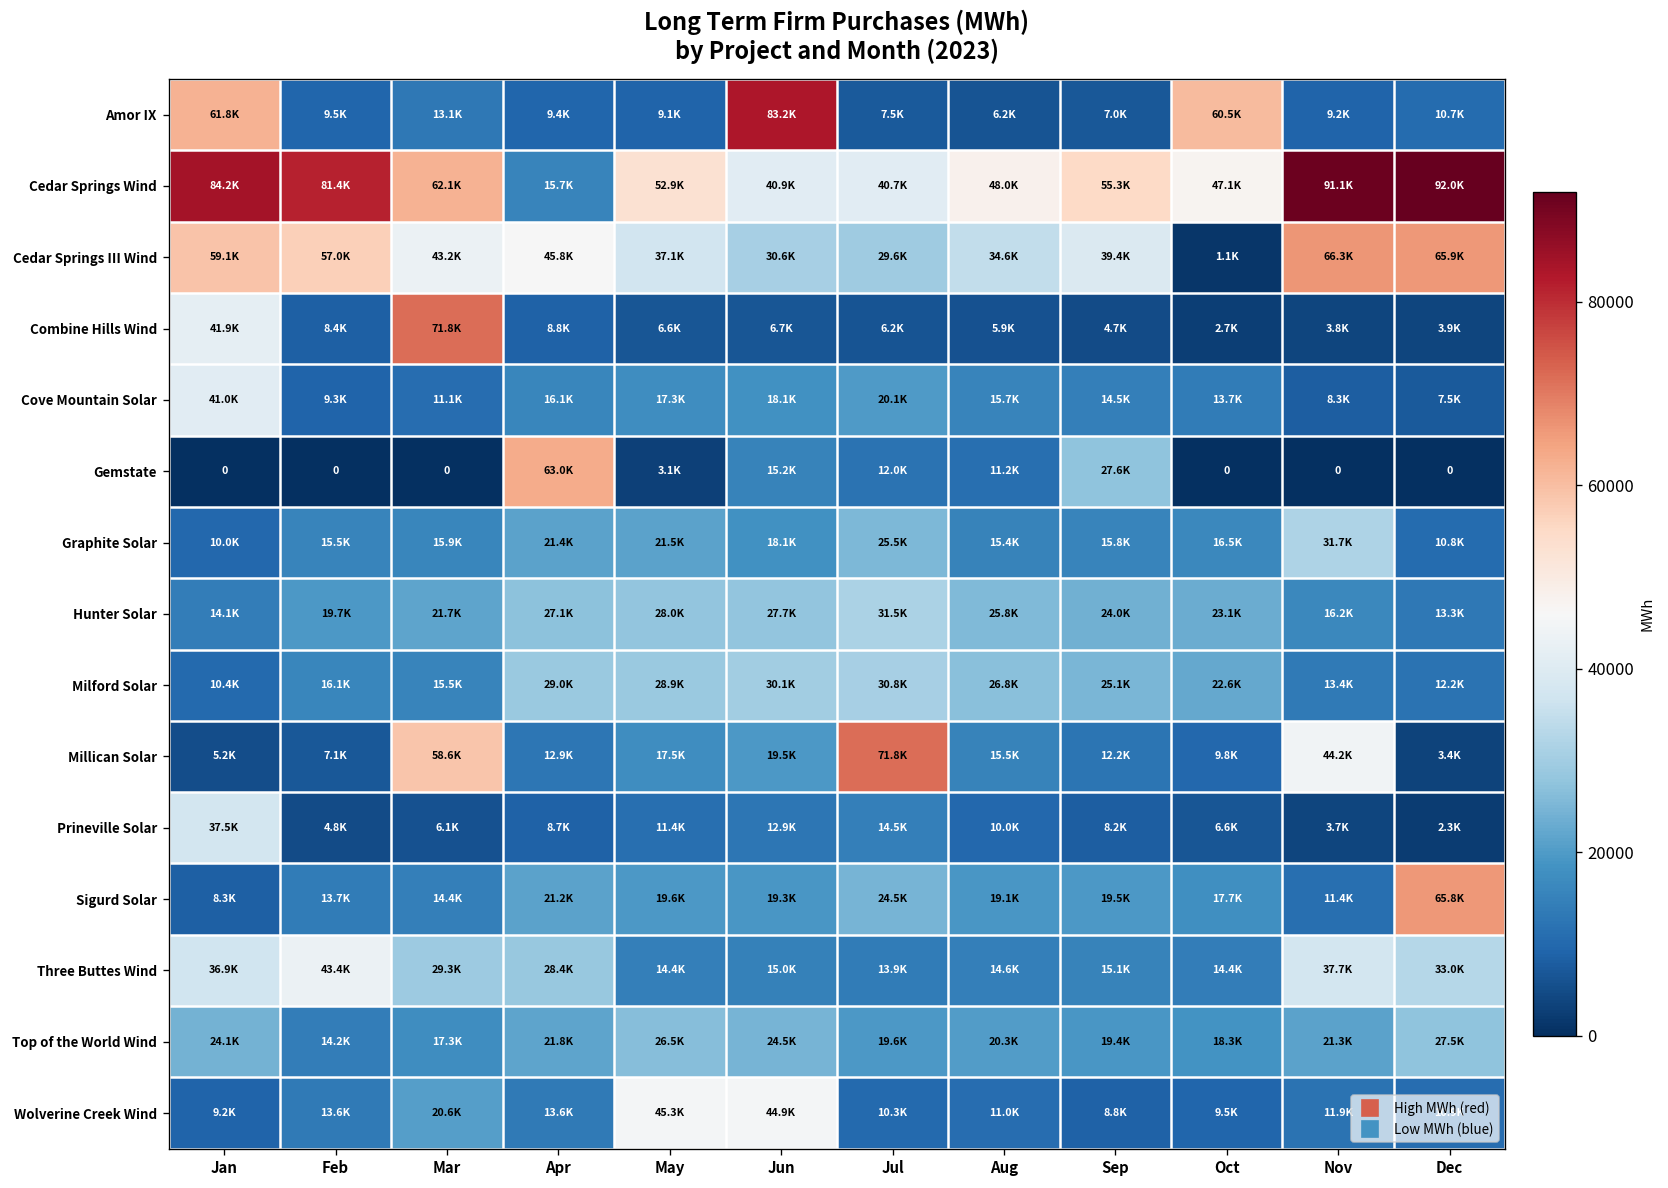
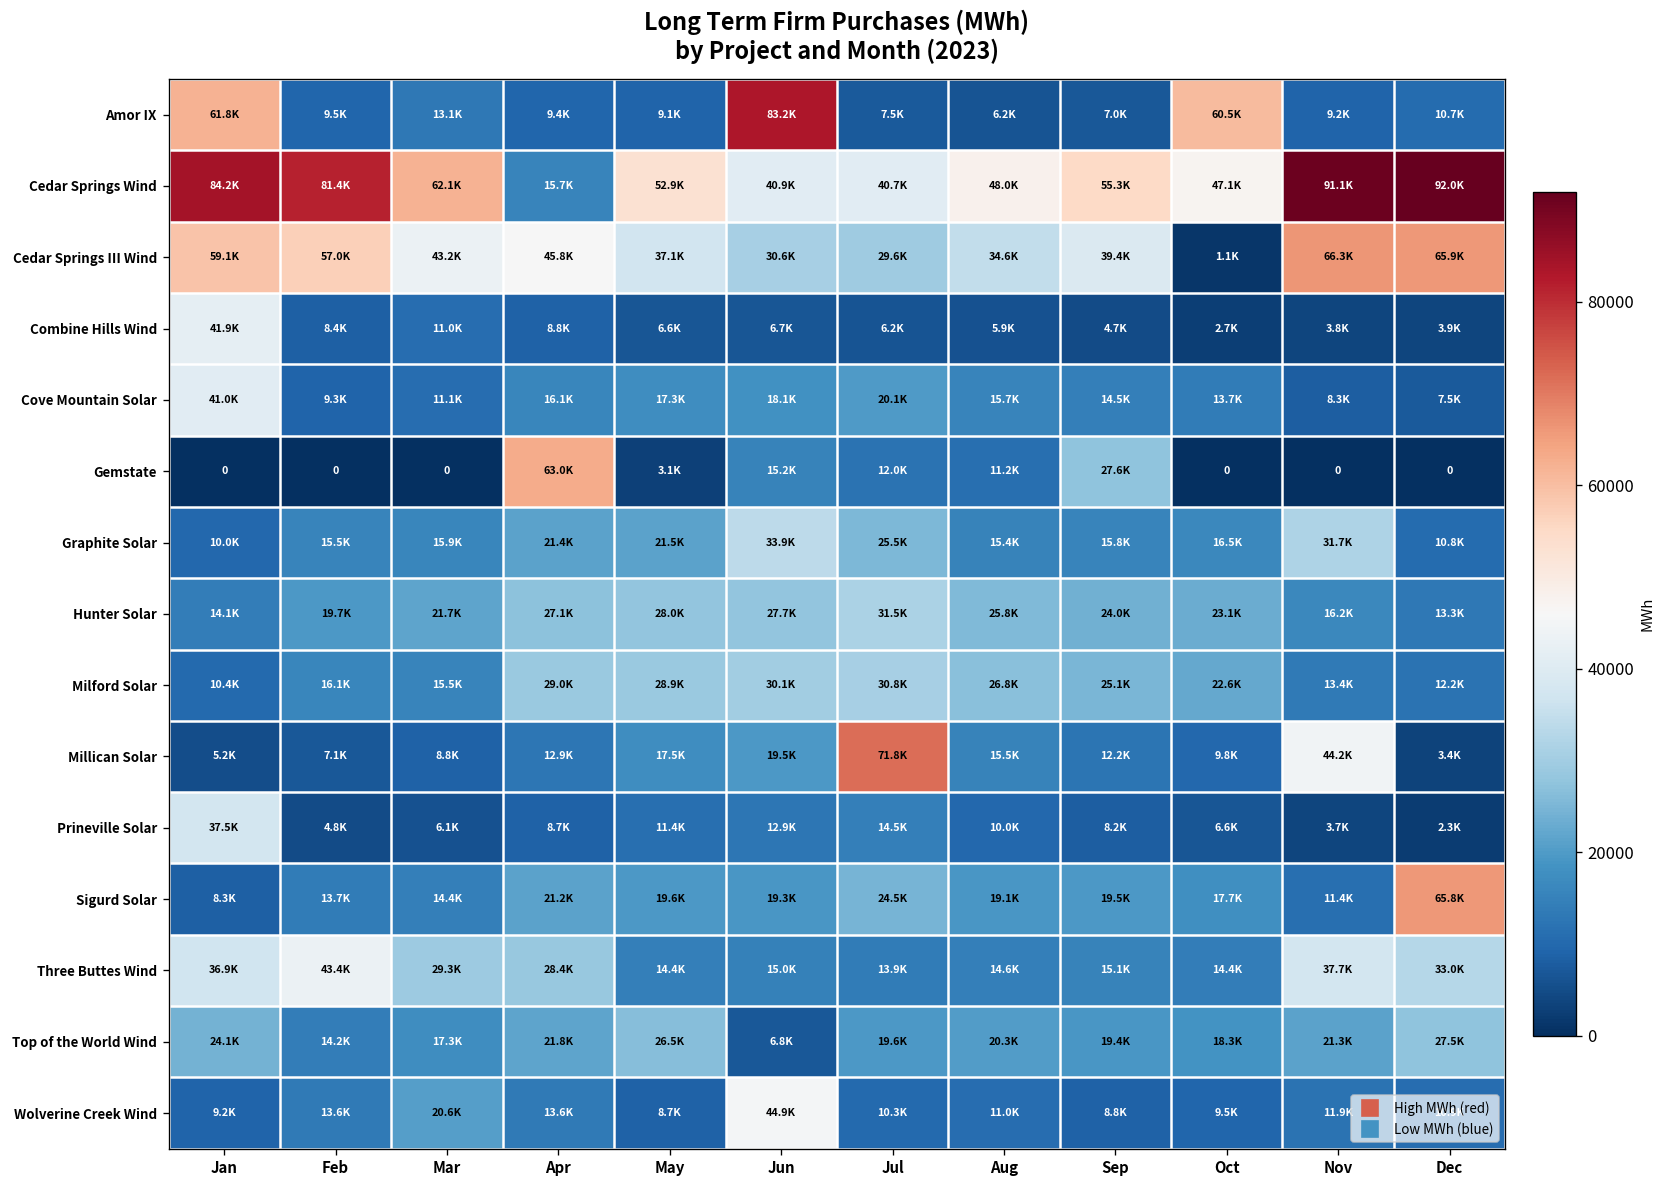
Combine Hills Wind, Mar: 71.8K -> 11.0K
Graphite Solar, Jun: 18.1K -> 33.9K
Millican Solar, Mar: 58.6K -> 8.8K
Top of the World Wind, Jun: 24.5K -> 6.8K
Wolverine Creek Wind, May: 45.3K -> 8.7K
